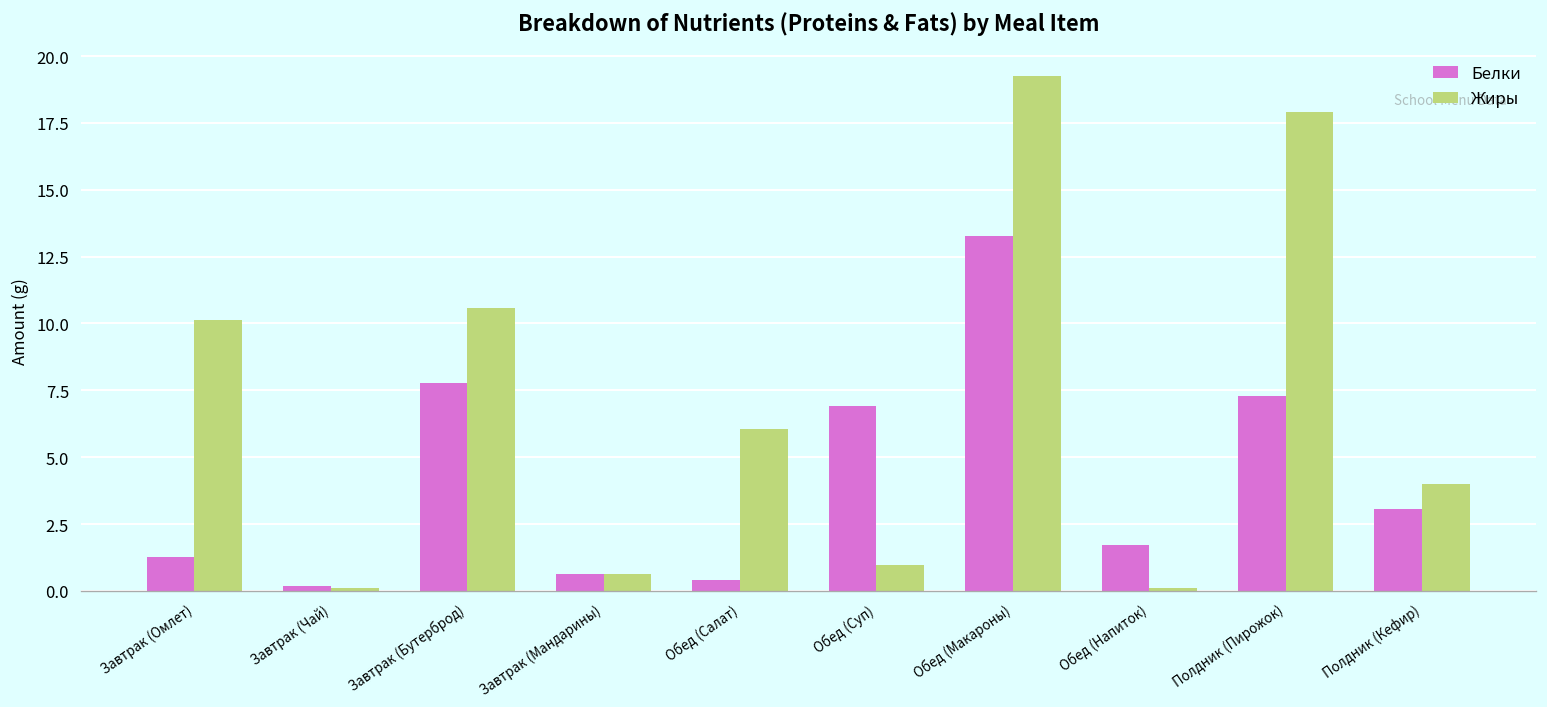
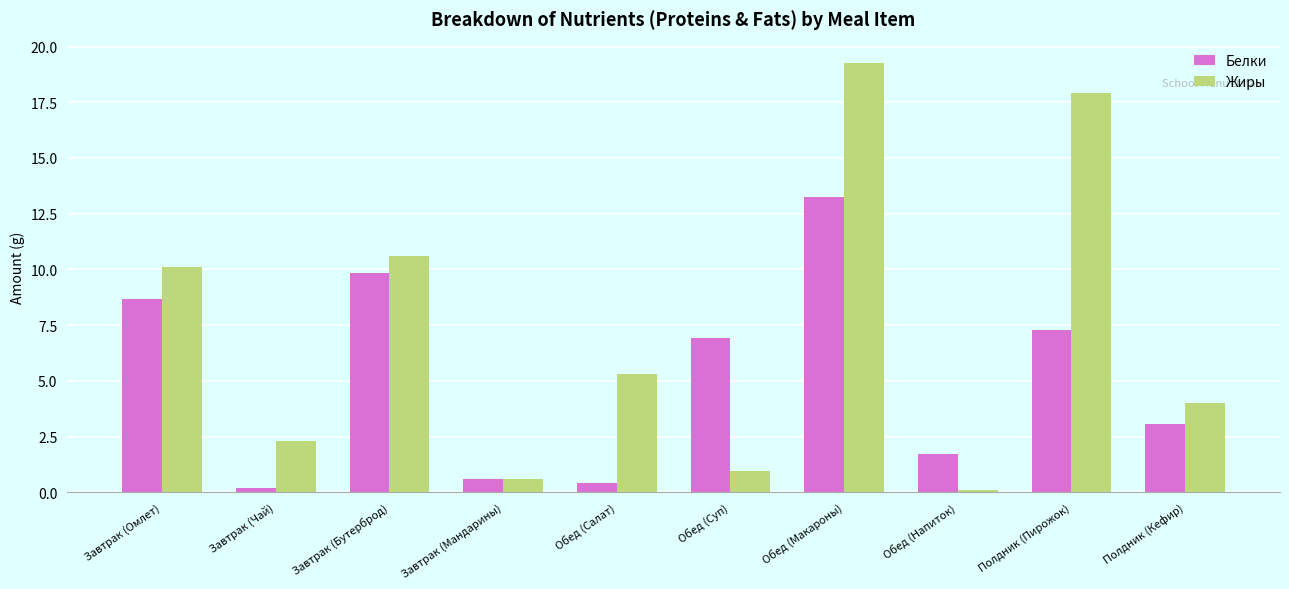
Белки, Завтрак (Омлет): 1.3 -> 8.7
Жиры, Завтрак (Чай): 0.1 -> 2.3
Белки, Завтрак (Бутерброд): 7.8 -> 9.9
Жиры, Обед (Салат): 6.1 -> 5.3
